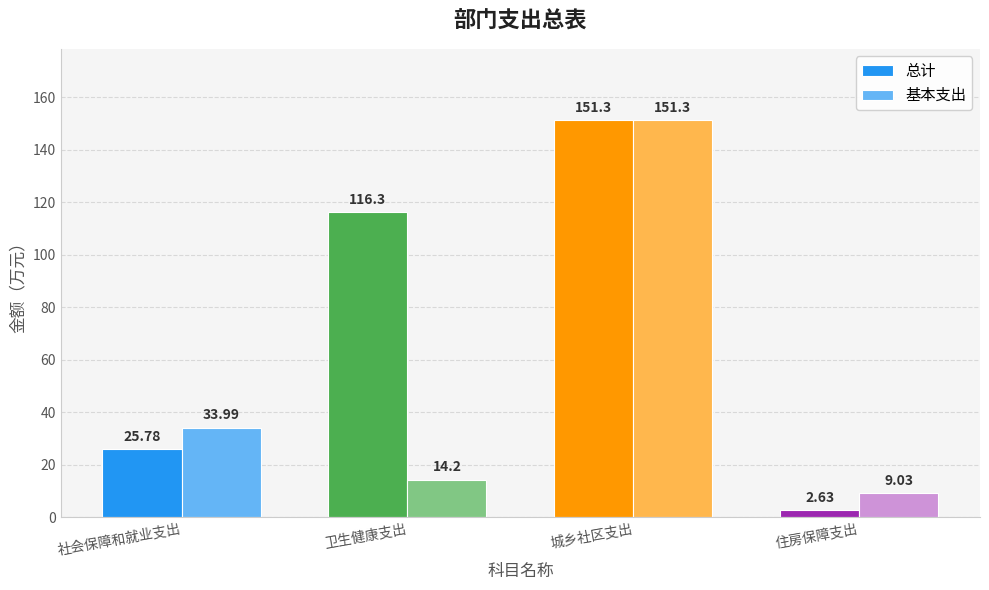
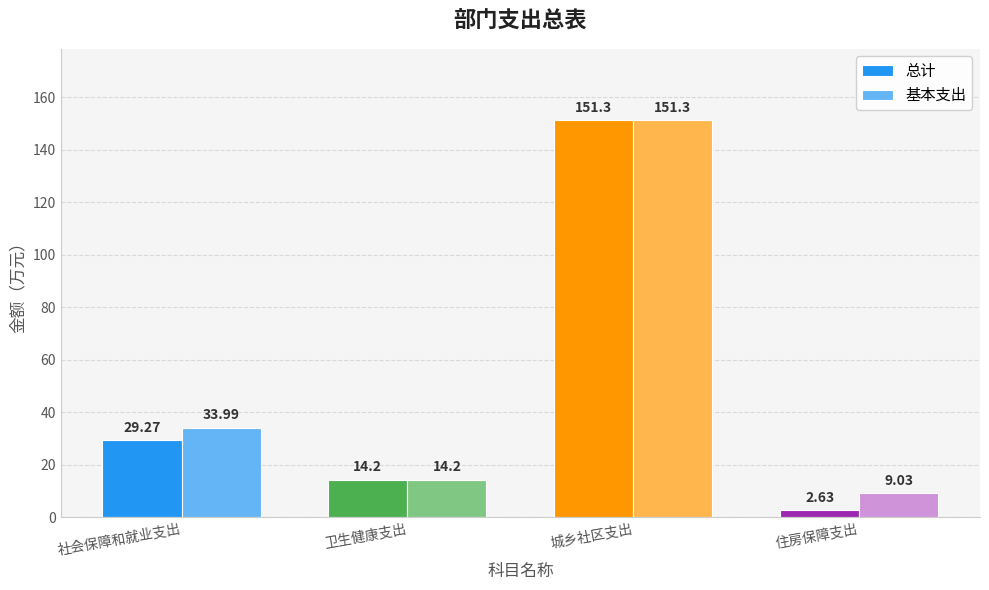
总计, 社会保障和就业支出: 25.78 -> 29.27
总计, 卫生健康支出: 116.3 -> 14.2
